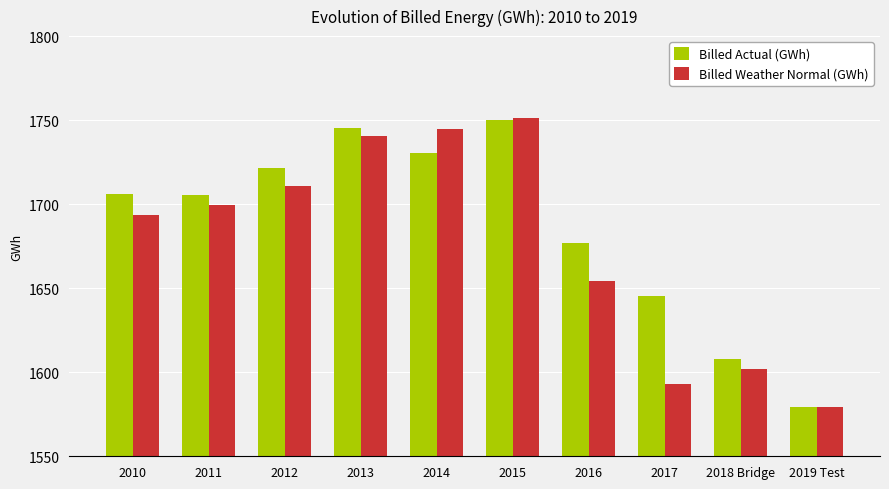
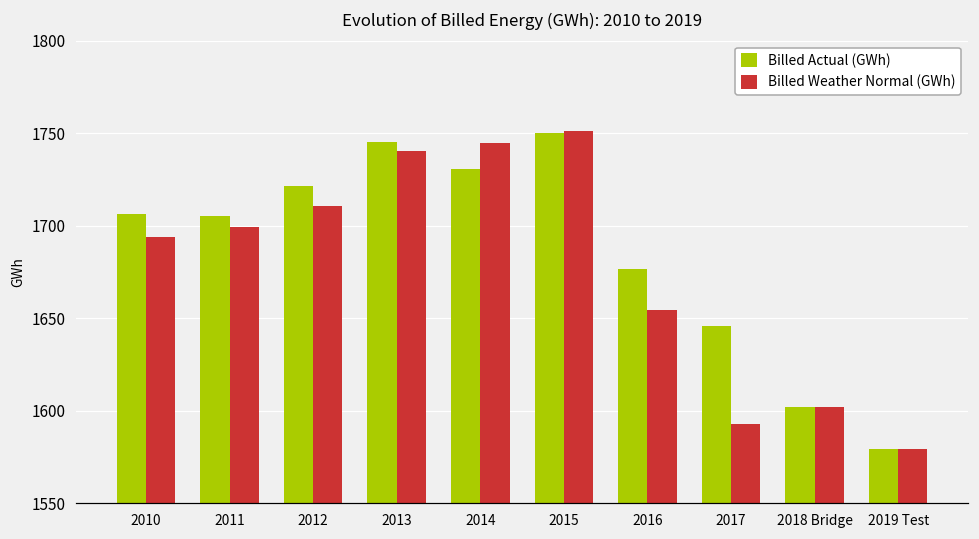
Billed Actual (GWh), 2018 Bridge: 1608 -> 1602
